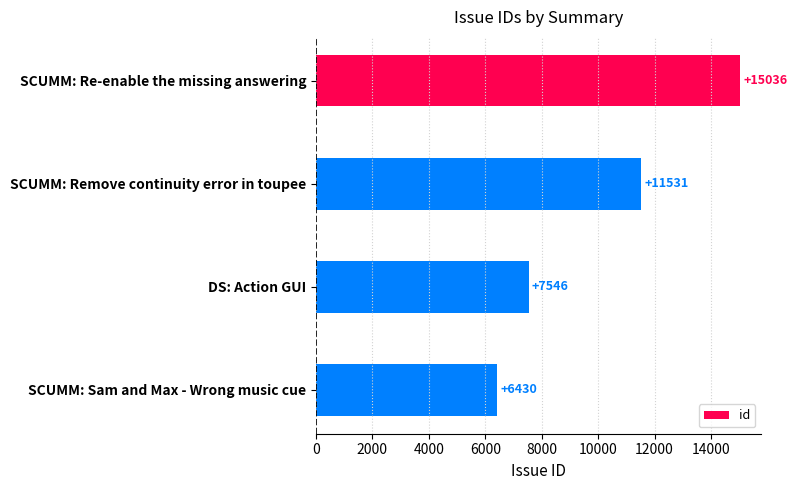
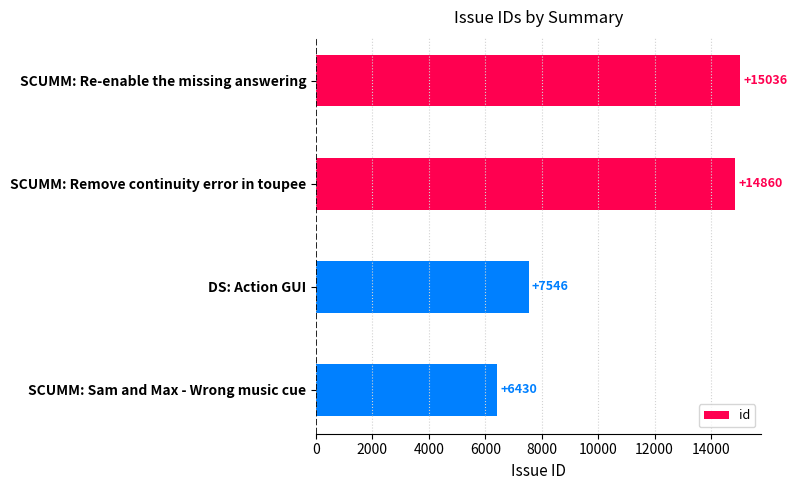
SCUMM: Remove continuity error in toupee: +11531 -> +14860
